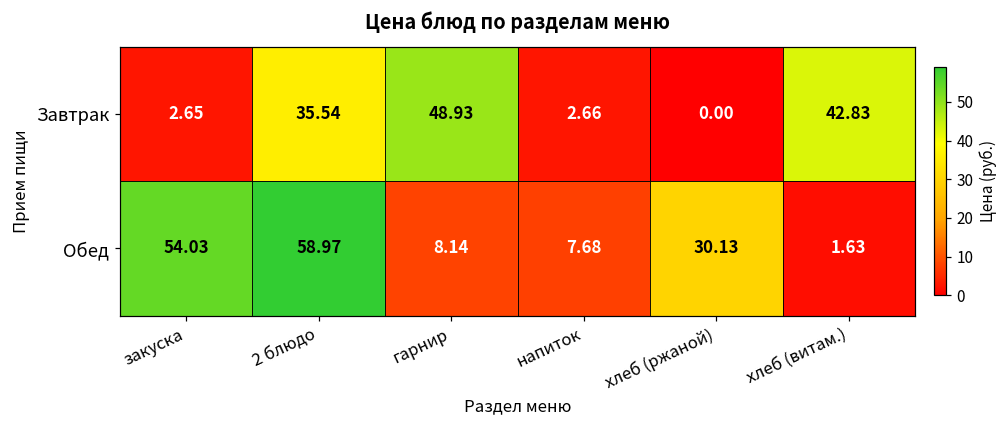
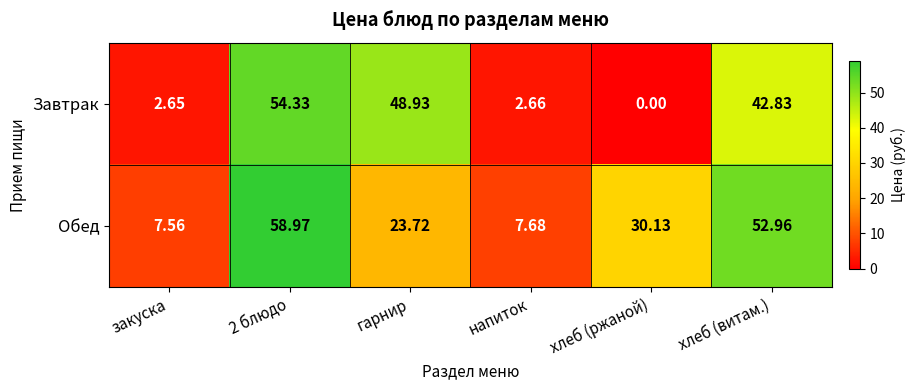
Завтрак, 2 блюдо: 35.54 -> 54.33
Обед, закуска: 54.03 -> 7.56
Обед, гарнир: 8.14 -> 23.72
Обед, хлеб (витам.): 1.63 -> 52.96
